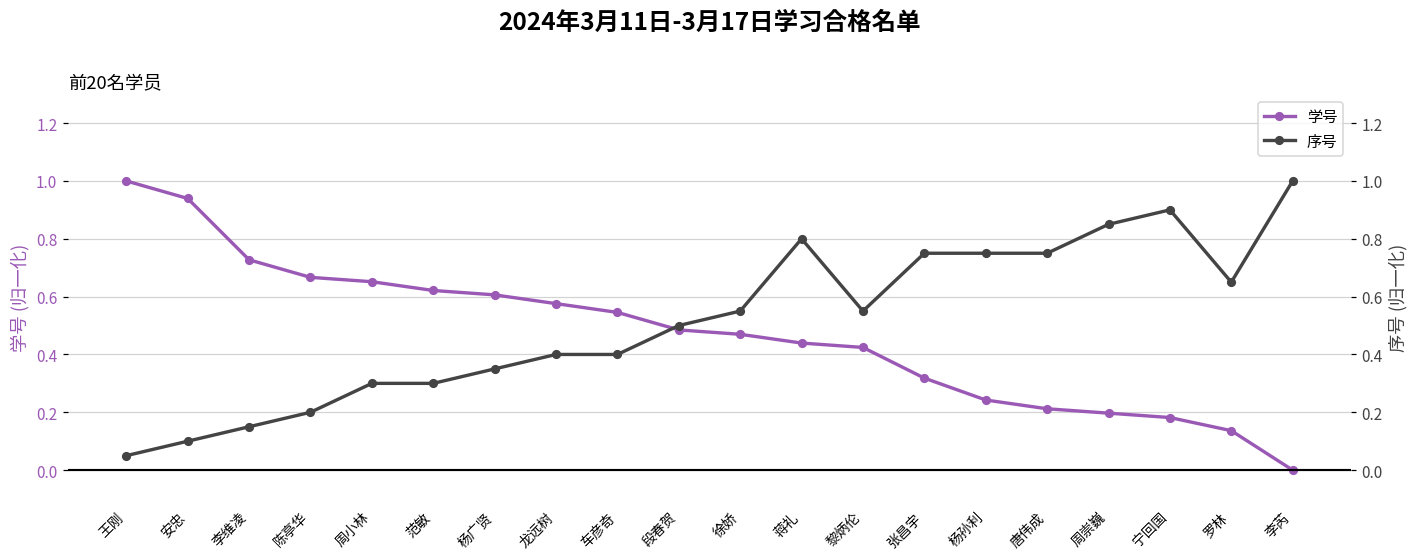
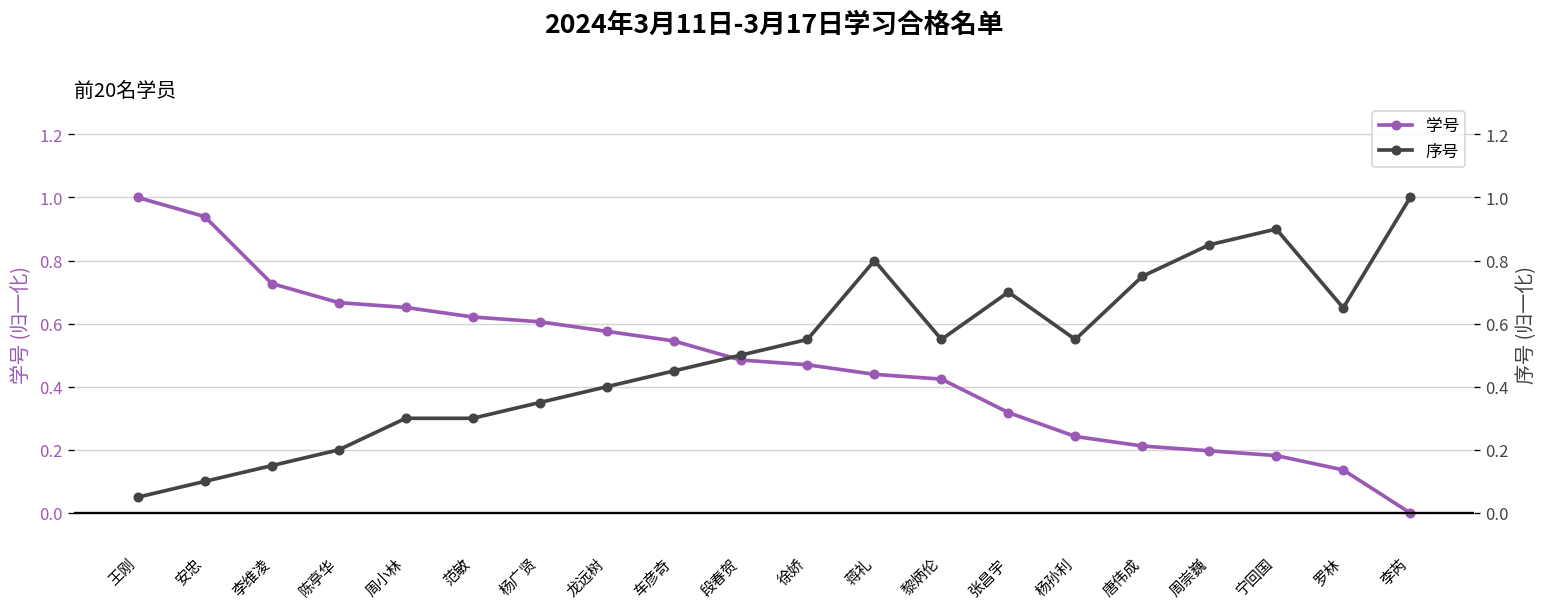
序号, 车彦奇: 0.40 -> 0.45
序号, 张昌宇: 0.75 -> 0.70
序号, 杨孙利: 0.75 -> 0.55
